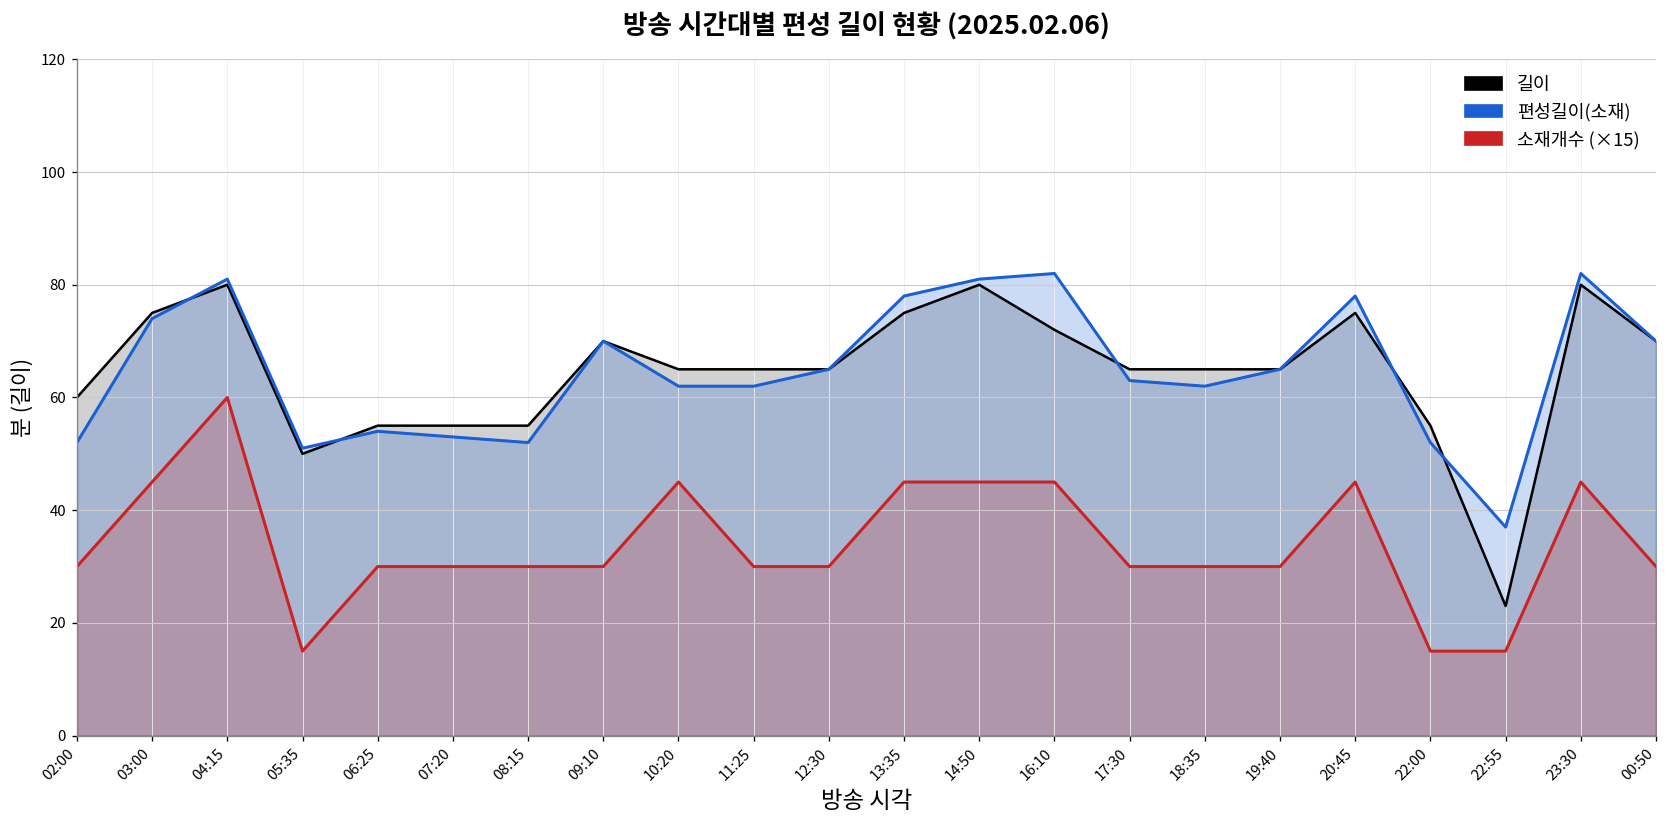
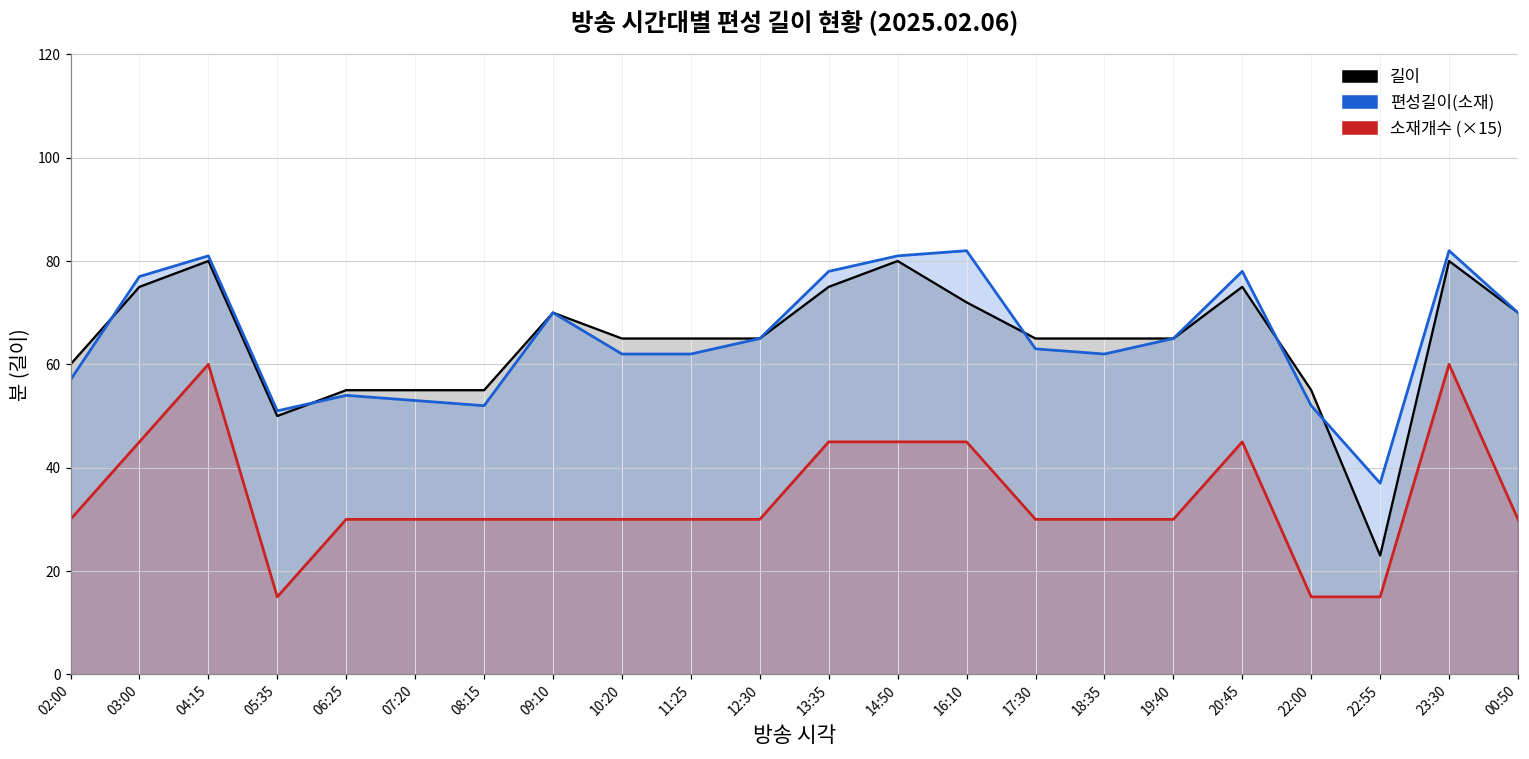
편성길이(소재), 02:00: 52 -> 57
편성길이(소재), 03:00: 74 -> 77
소재개수 (×15), 10:20: 45 -> 30
소재개수 (×15), 23:30: 45 -> 60
